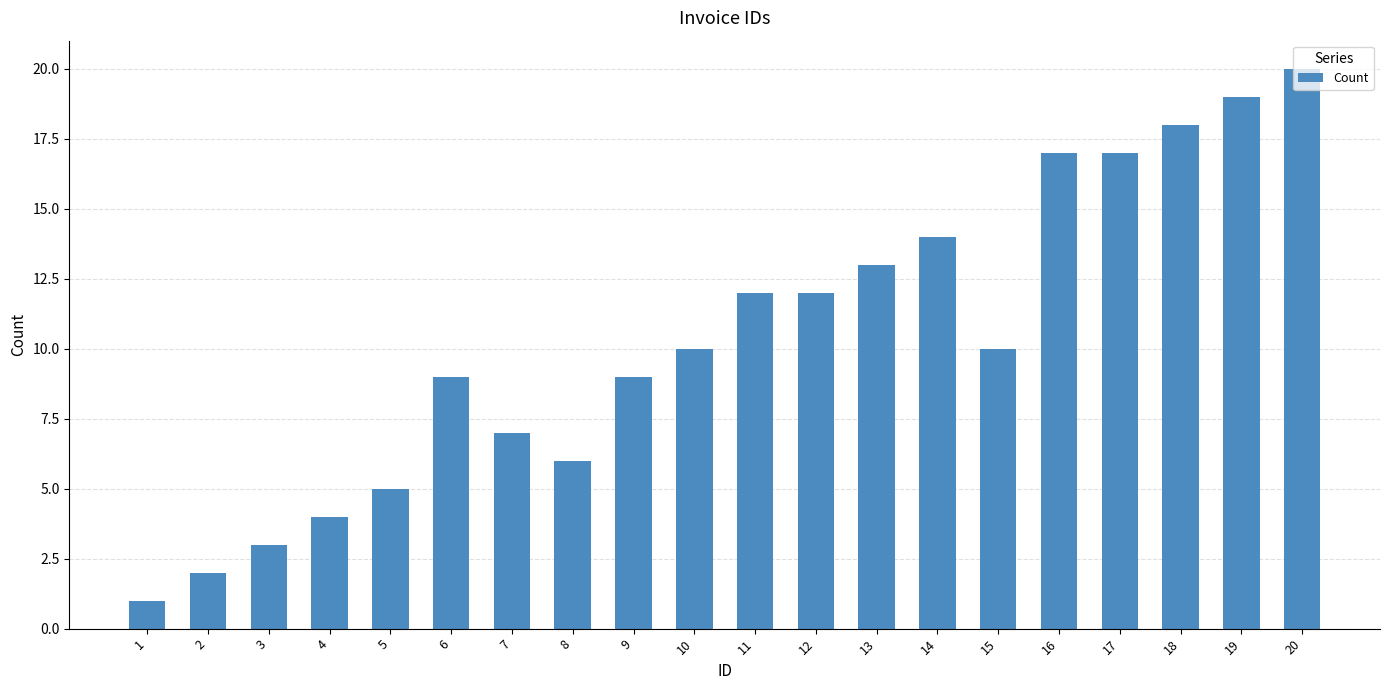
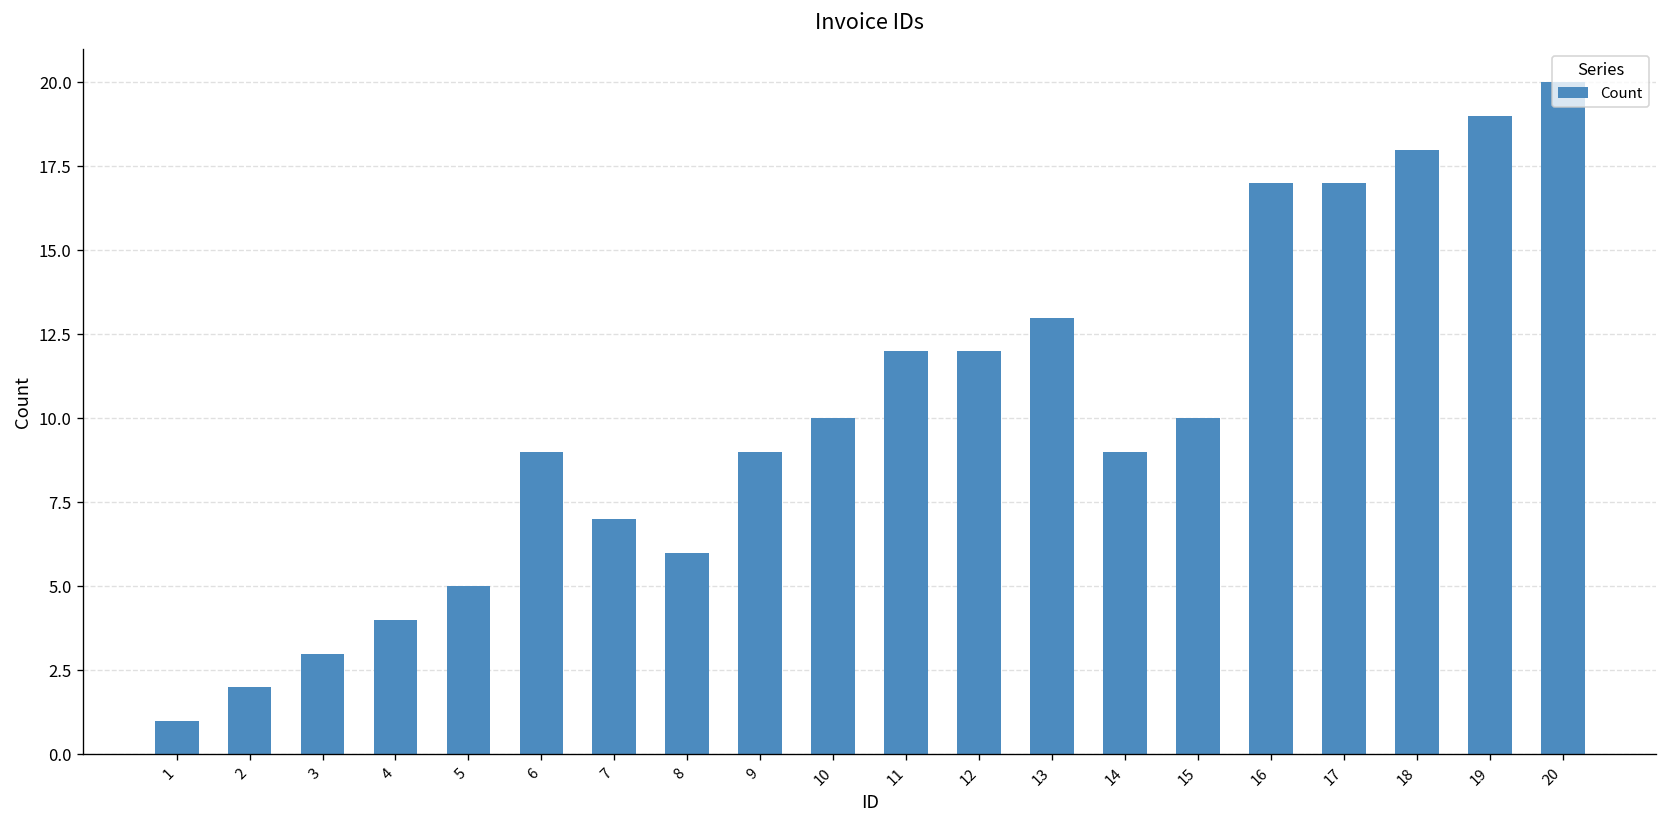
14: 14 -> 9
